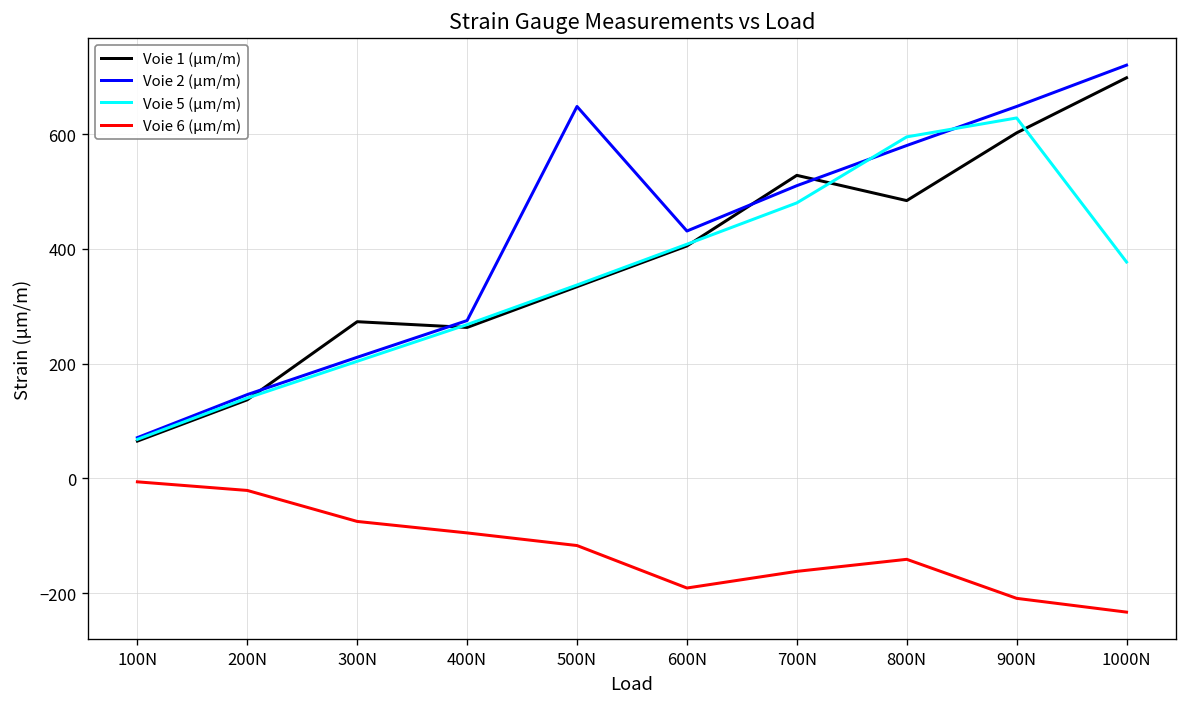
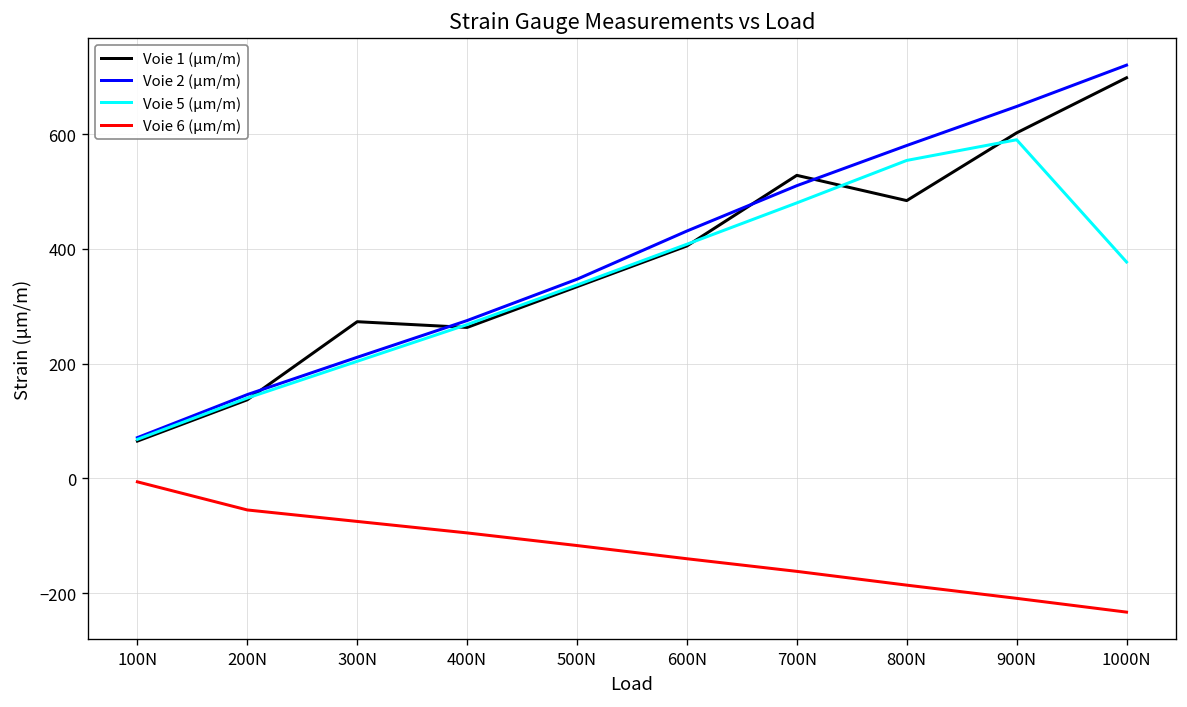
Voie 6 (μm/m), 200N: -20 -> -60
Voie 2 (μm/m), 500N: 650 -> 350
Voie 6 (μm/m), 600N: -190 -> -140
Voie 5 (μm/m), 800N: 600 -> 550
Voie 6 (μm/m), 800N: -140 -> -190
Voie 5 (μm/m), 900N: 630 -> 590
